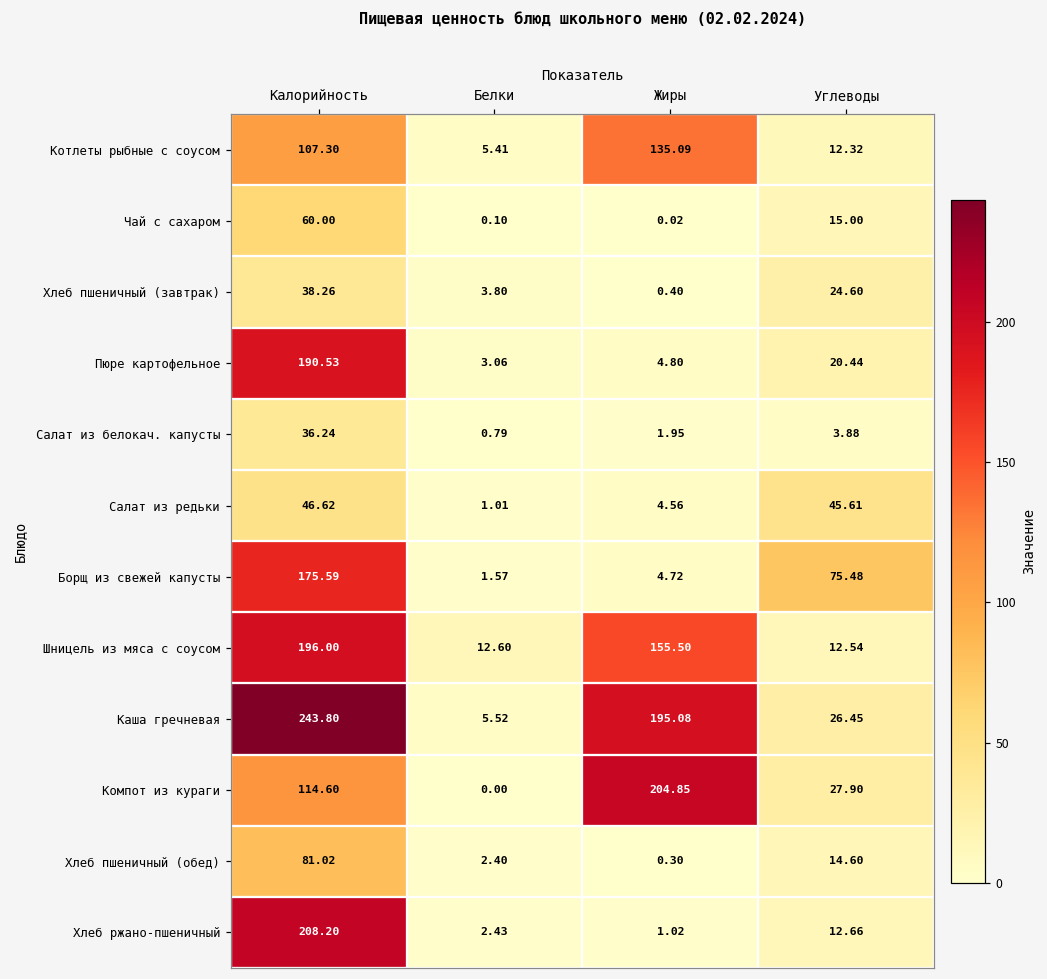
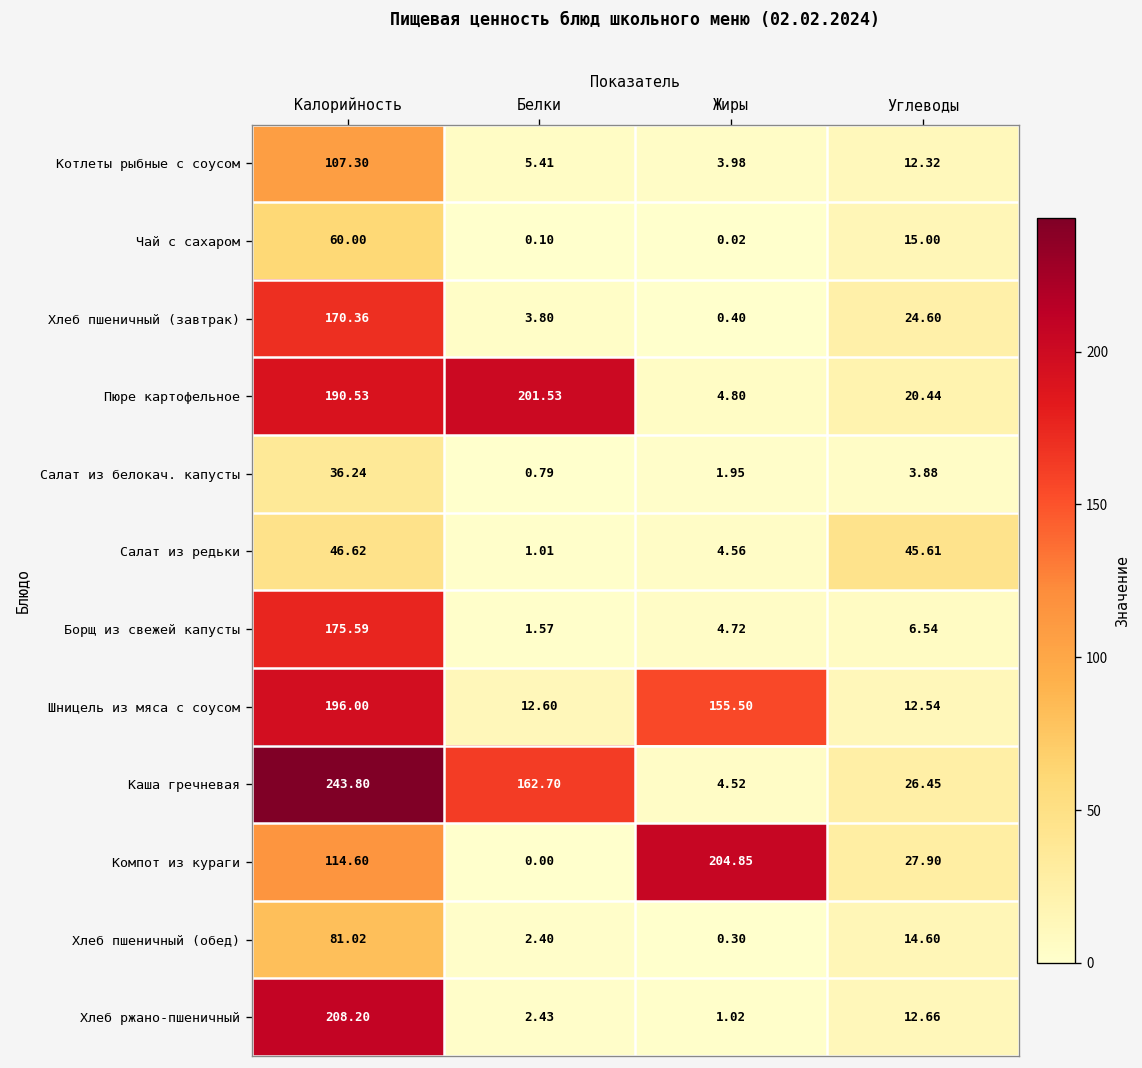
Котлеты рыбные с соусом, Жиры: 135.09 -> 3.98
Хлеб пшеничный (завтрак), Калорийность: 38.26 -> 170.36
Пюре картофельное, Белки: 3.06 -> 201.53
Борщ из свежей капусты, Углеводы: 75.48 -> 6.54
Каша гречневая, Белки: 5.52 -> 162.70
Каша гречневая, Жиры: 195.08 -> 4.52
